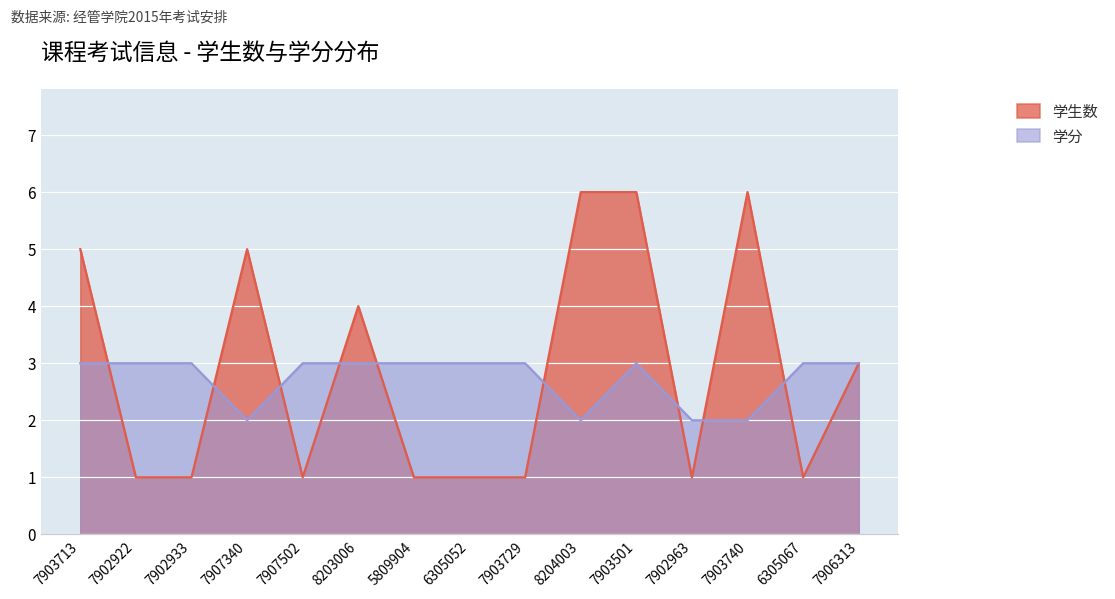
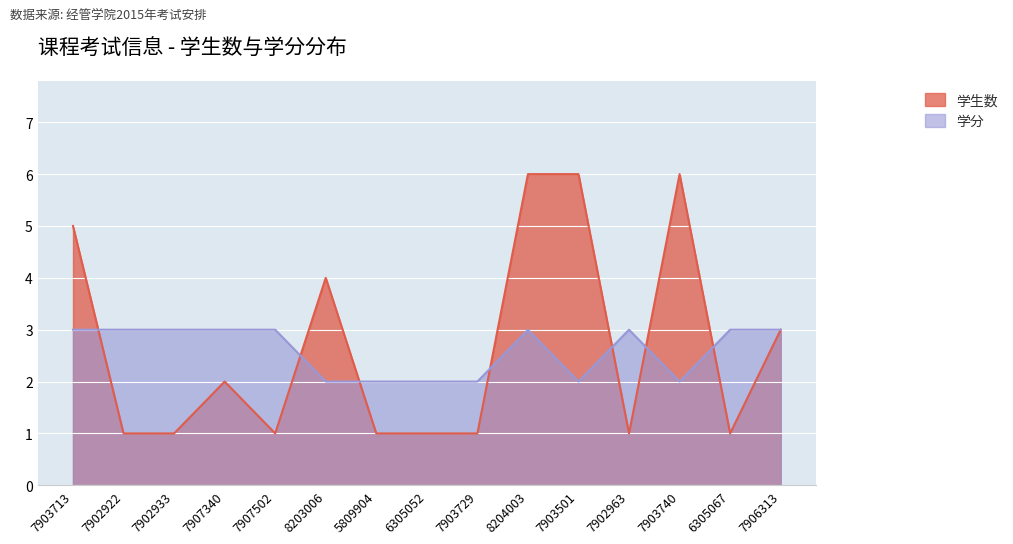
学生数, 7907340: 5 -> 2
学分, 7907340: 2 -> 3
学分, 8203006: 3 -> 2
学分, 5809904: 3 -> 2
学分, 6305052: 3 -> 2
学分, 7903729: 3 -> 2
学分, 8204003: 2 -> 3
学分, 7903501: 3 -> 2
学分, 7902963: 2 -> 3
